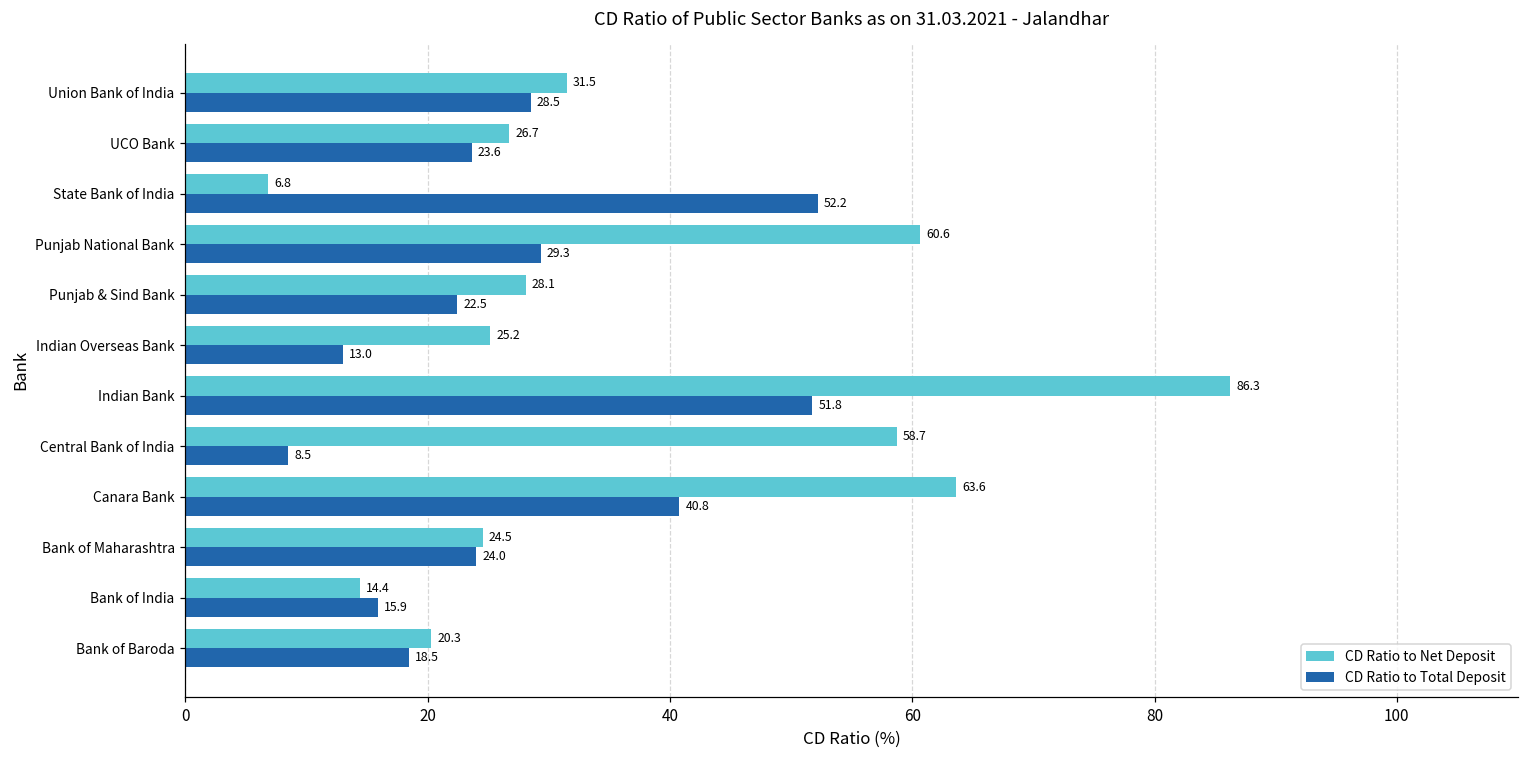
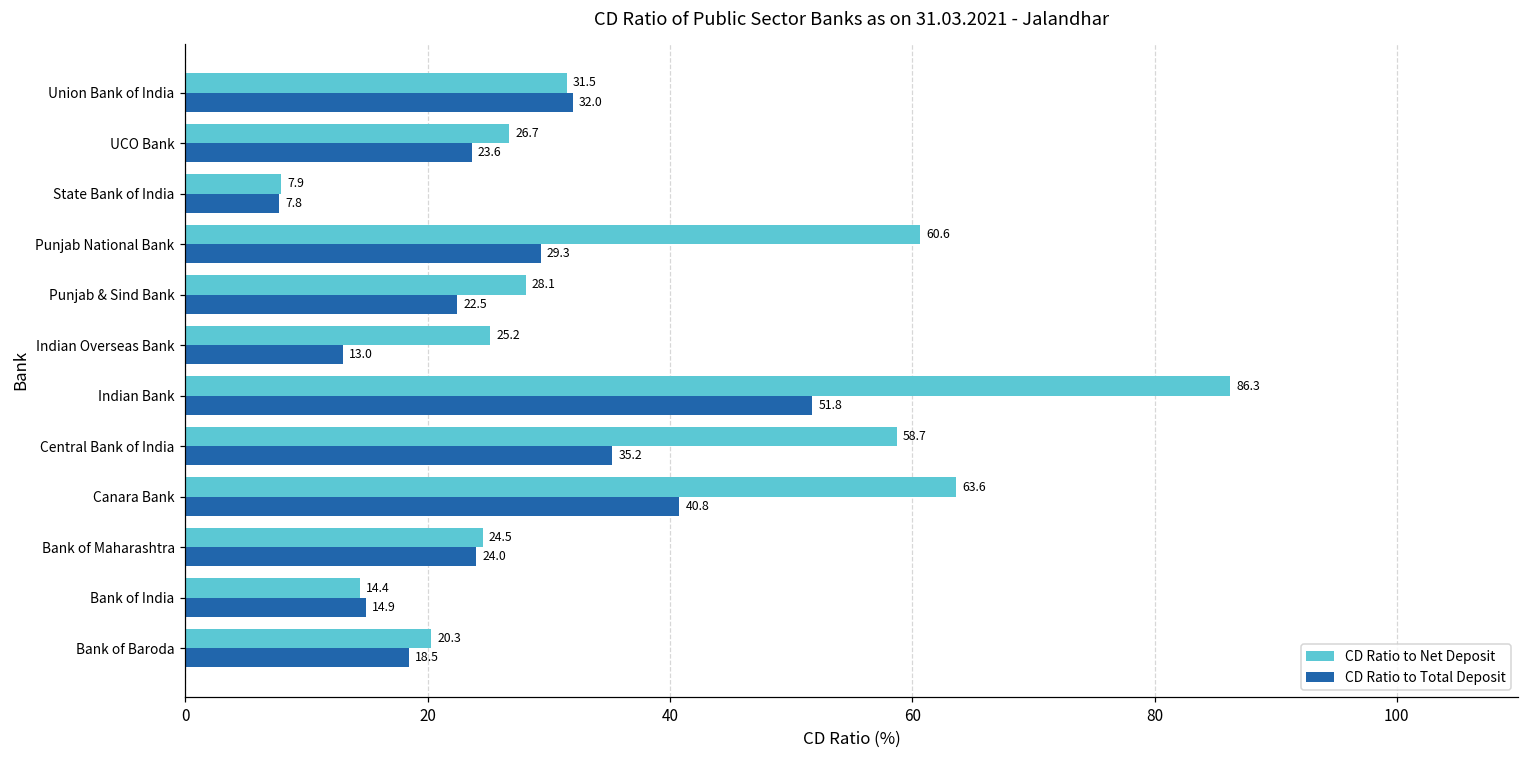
CD Ratio to Total Deposit, Union Bank of India: 28.5 -> 32.0
CD Ratio to Net Deposit, State Bank of India: 6.8 -> 7.9
CD Ratio to Total Deposit, State Bank of India: 52.2 -> 7.8
CD Ratio to Total Deposit, Central Bank of India: 8.5 -> 35.2
CD Ratio to Total Deposit, Bank of India: 15.9 -> 14.9
